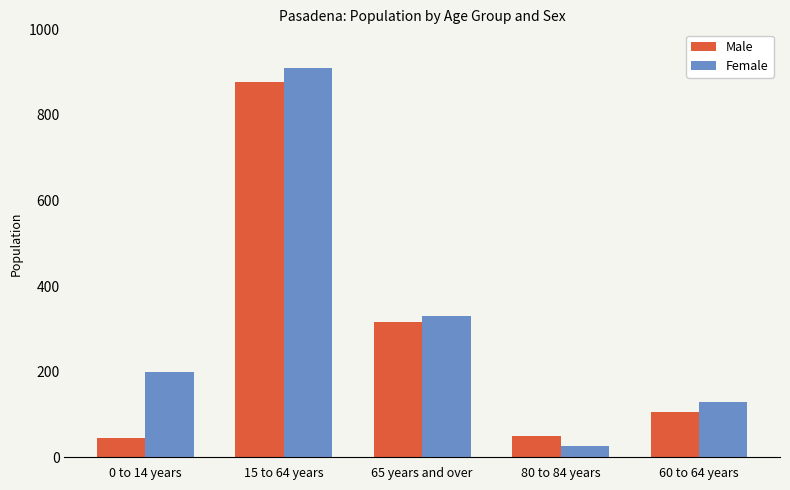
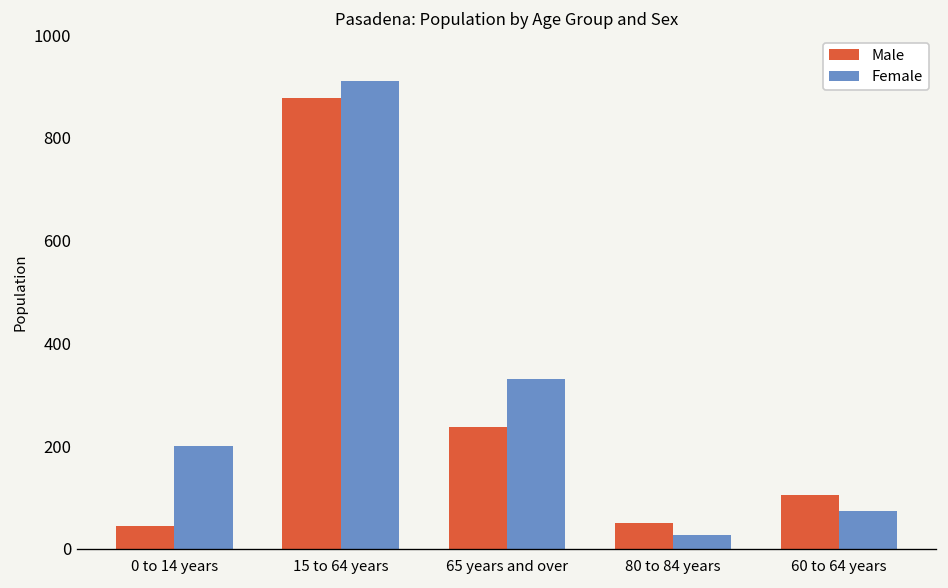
Male, 65 years and over: 320 -> 240
Female, 60 to 64 years: 130 -> 70
